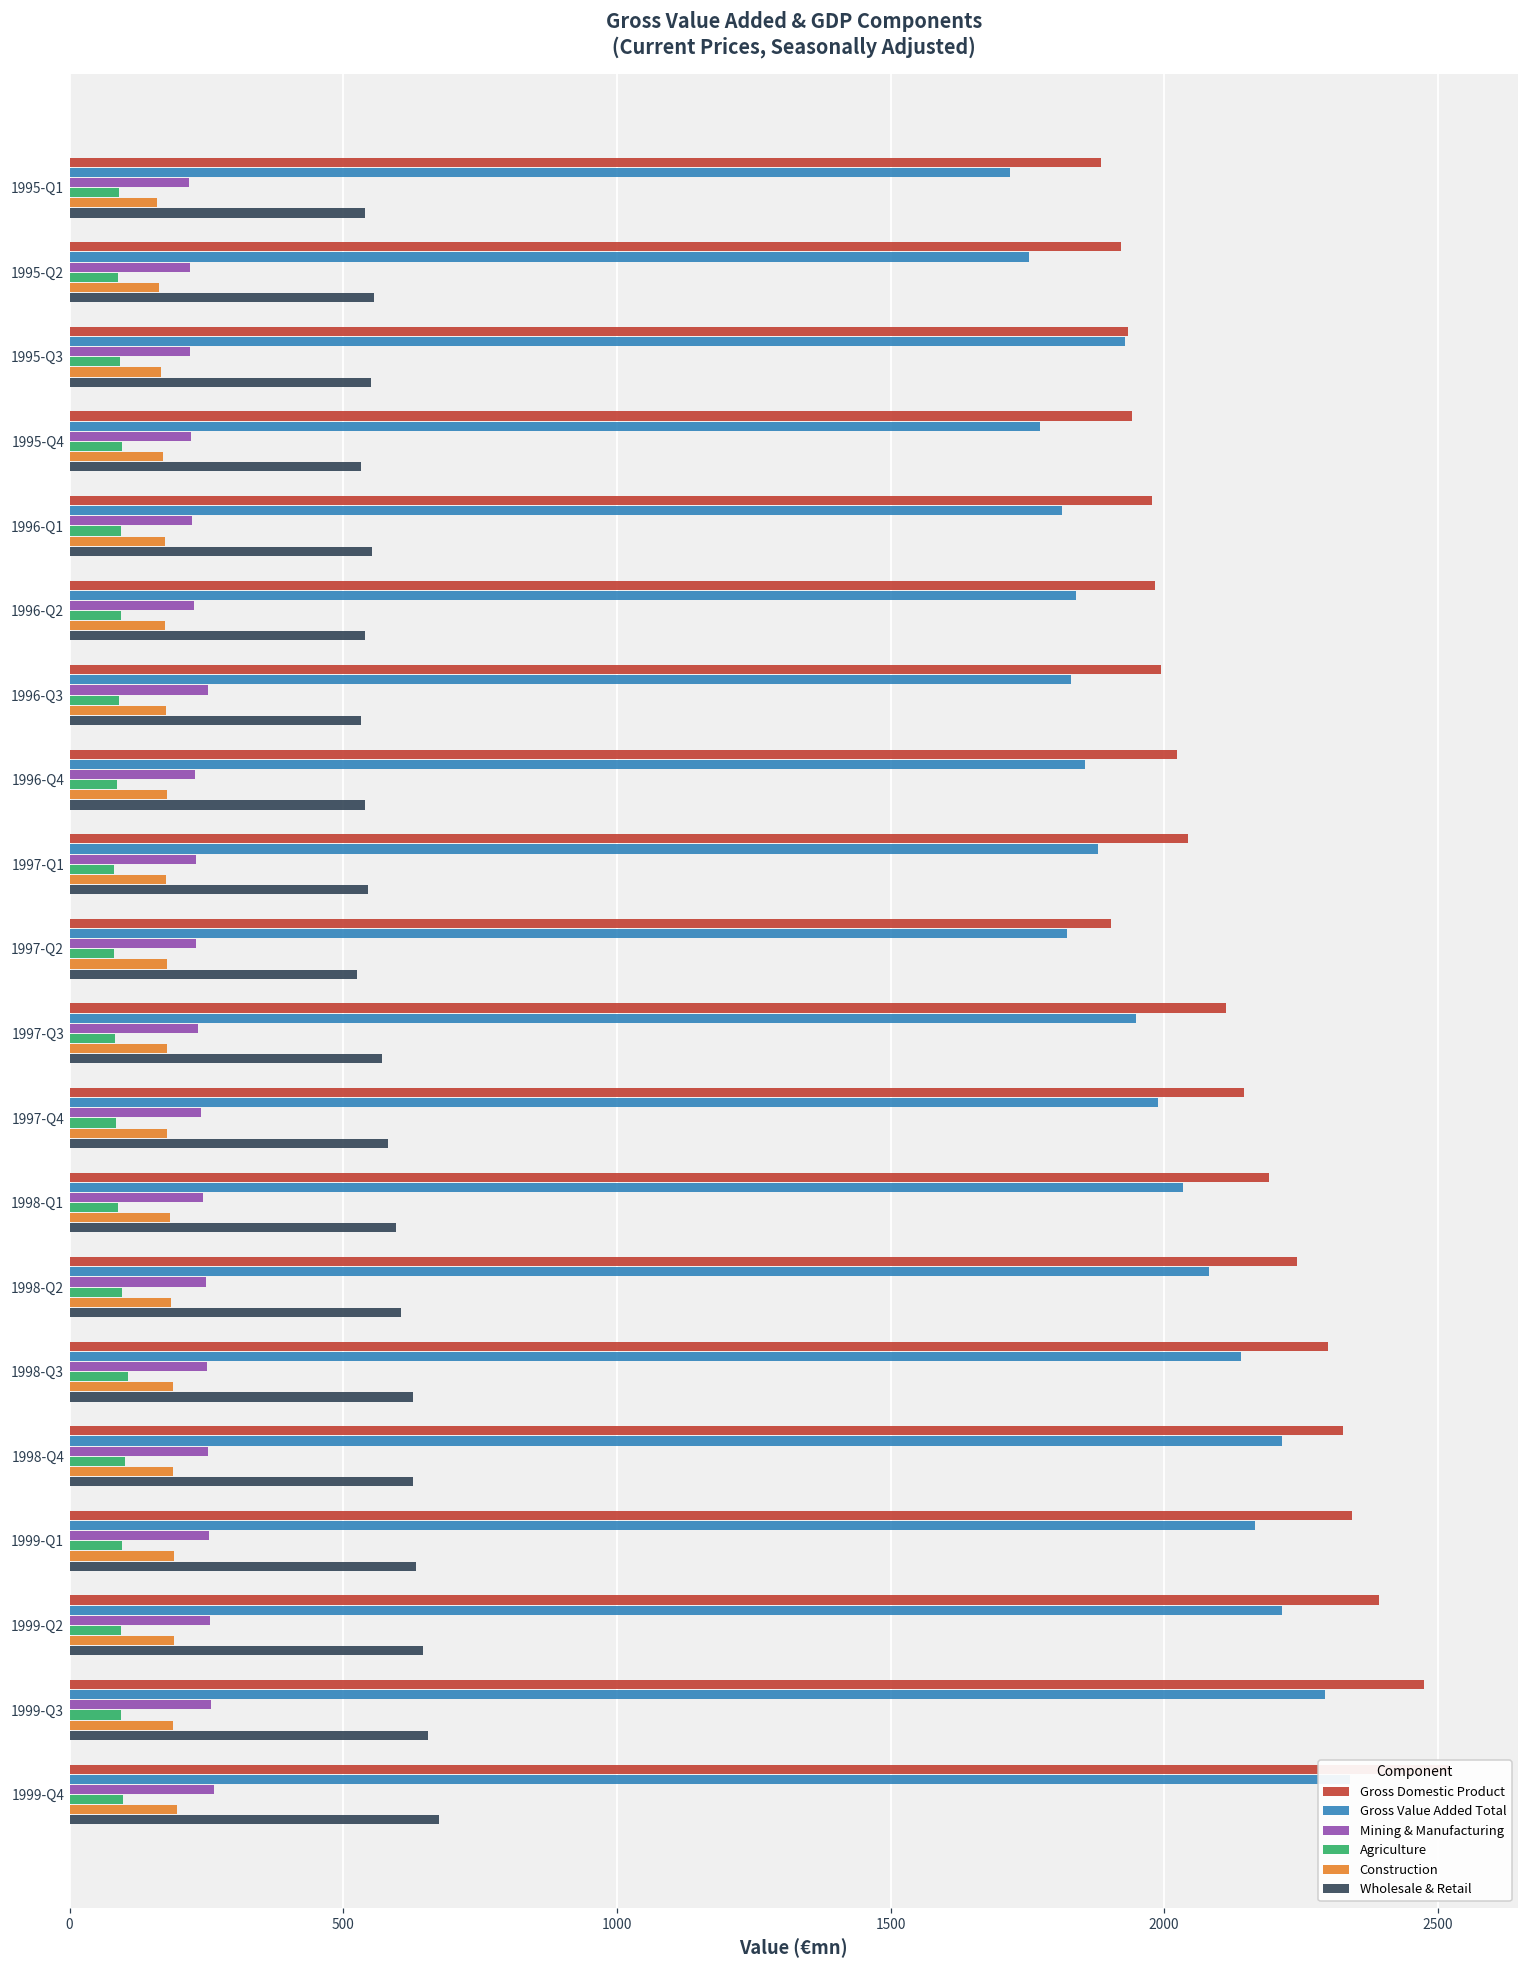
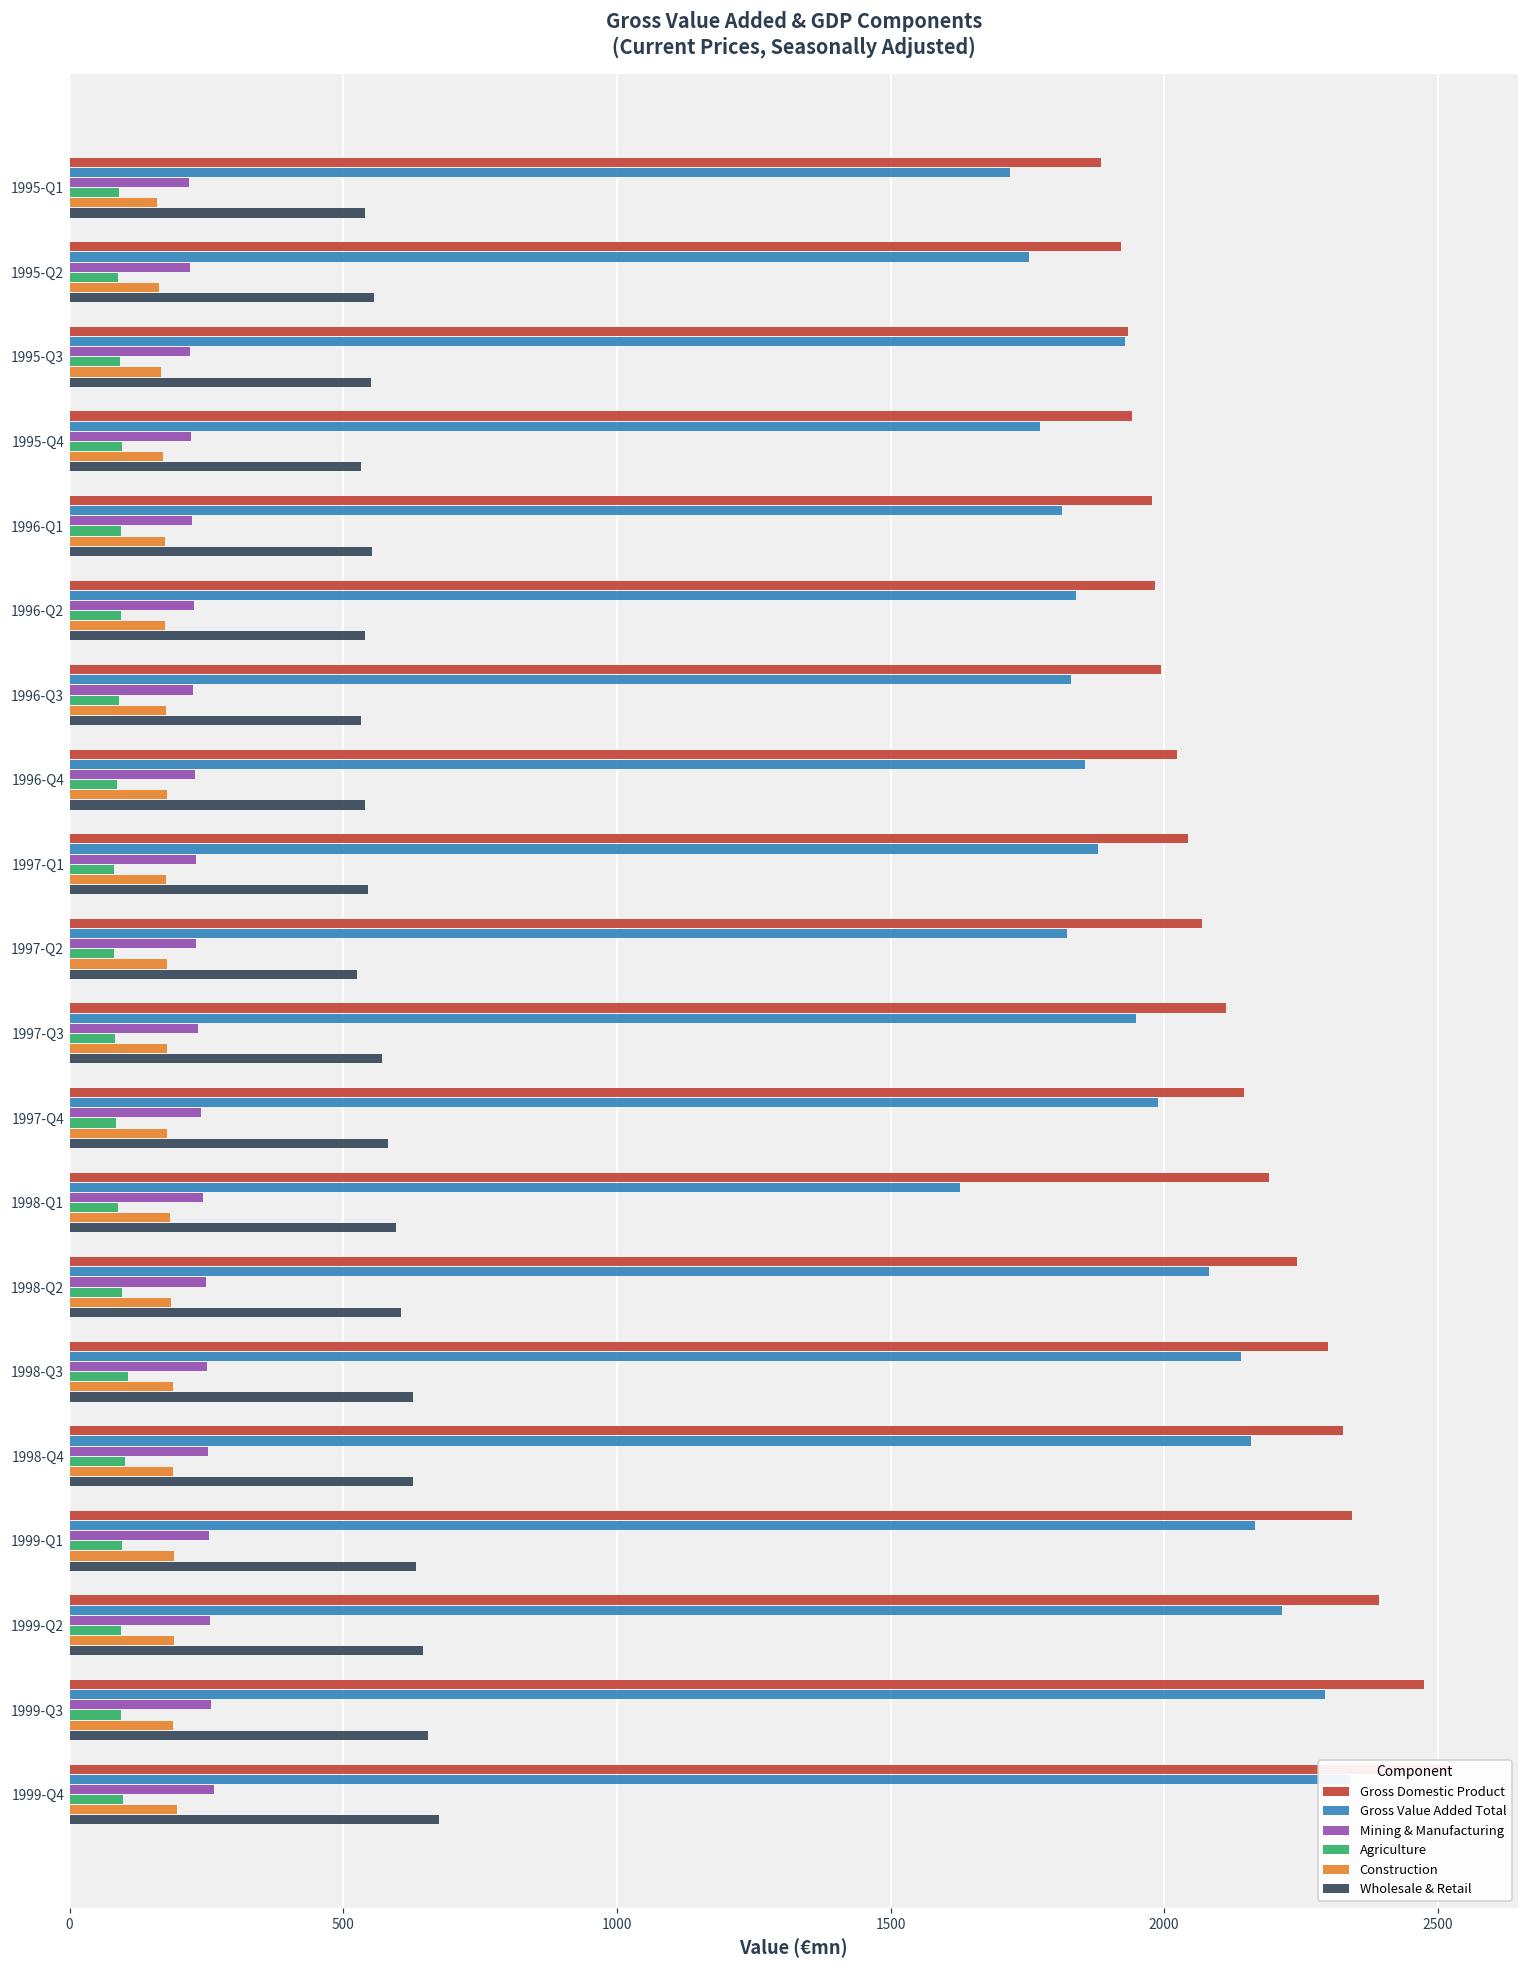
Mining & Manufacturing, 1996-Q3: 250 -> 230
Gross Domestic Product, 1997-Q2: 1900 -> 2070
Gross Value Added Total, 1998-Q1: 2030 -> 1630
Gross Value Added Total, 1998-Q4: 2220 -> 2160
